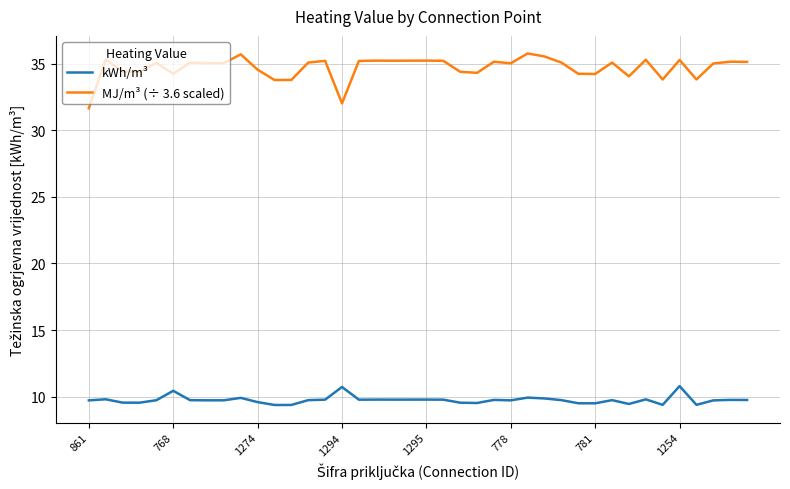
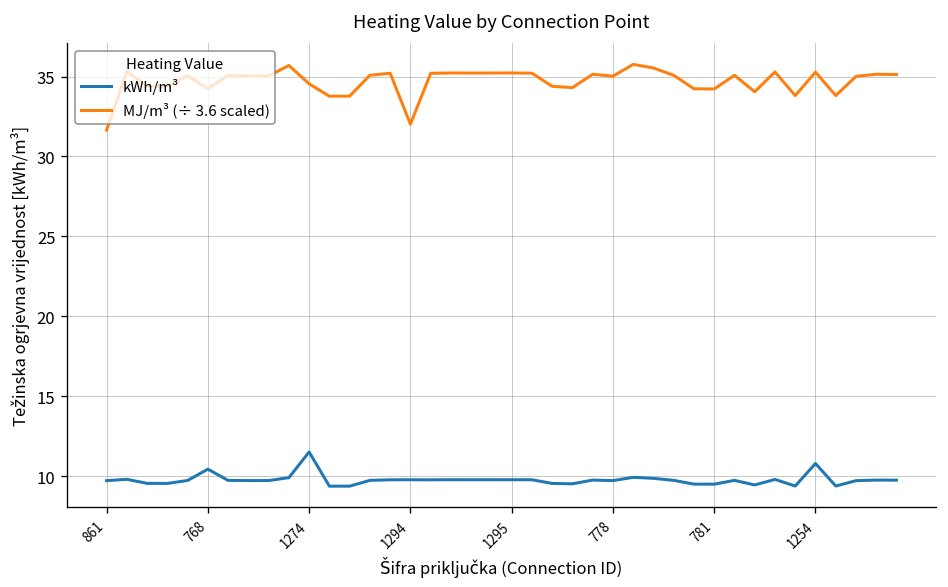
kWh/m³, 1274: 9.6 -> 11.5
kWh/m³, 1294: 10.7 -> 9.8
